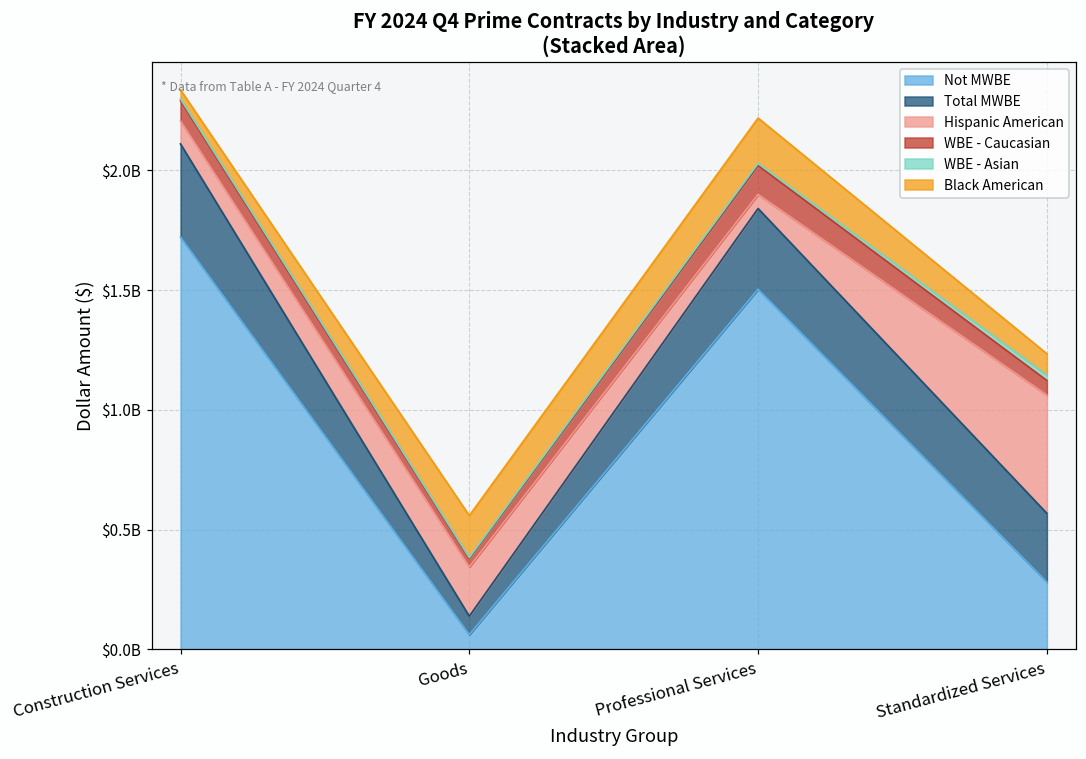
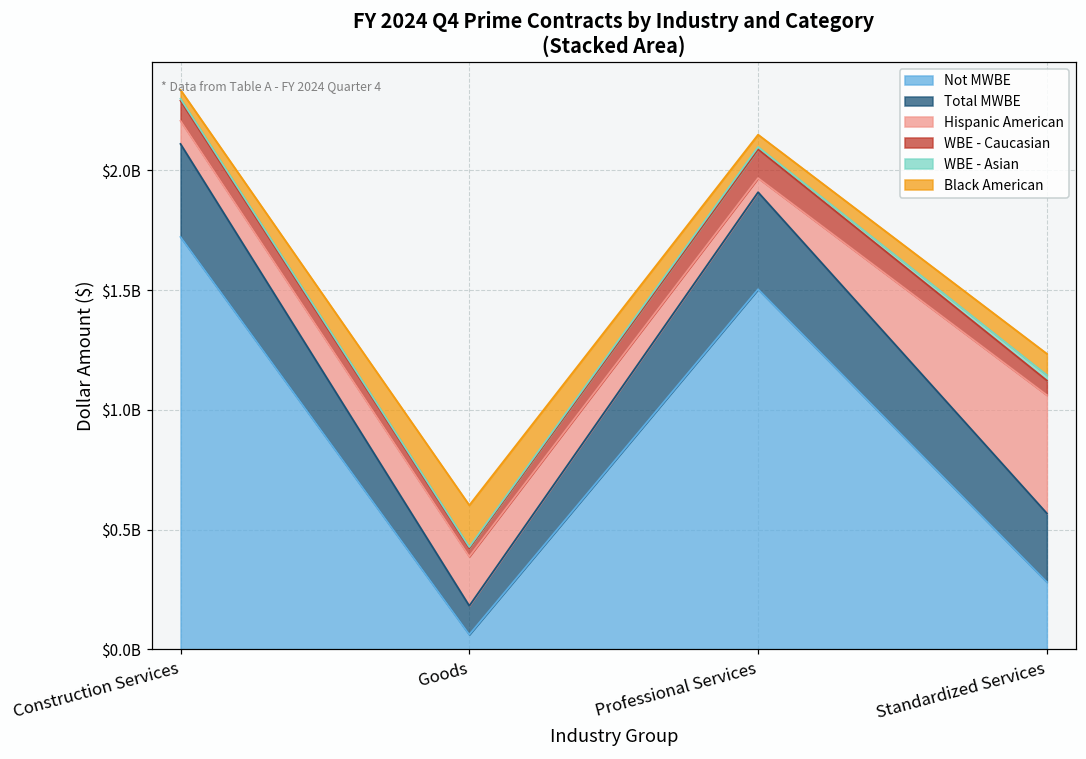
Total MWBE, Goods: $80000000 -> $120000000
Total MWBE, Professional Services: $340000000 -> $400000000
Black American, Professional Services: $190000000 -> $50000000
